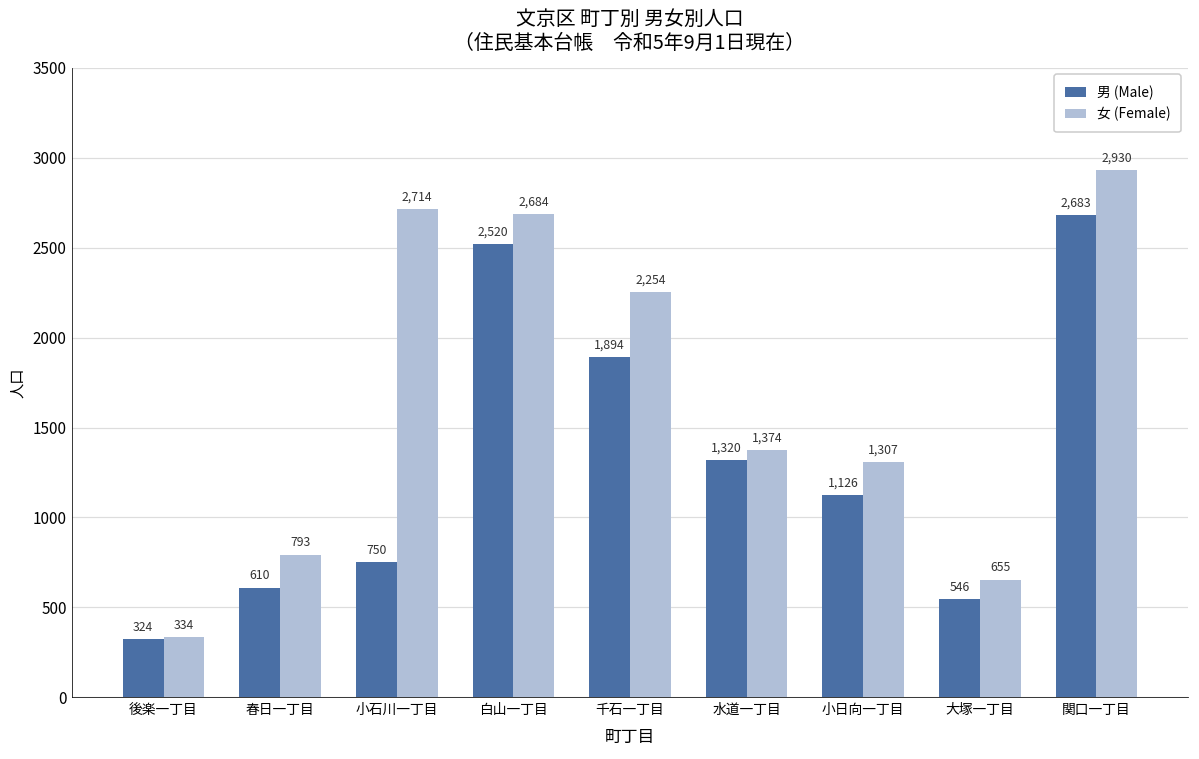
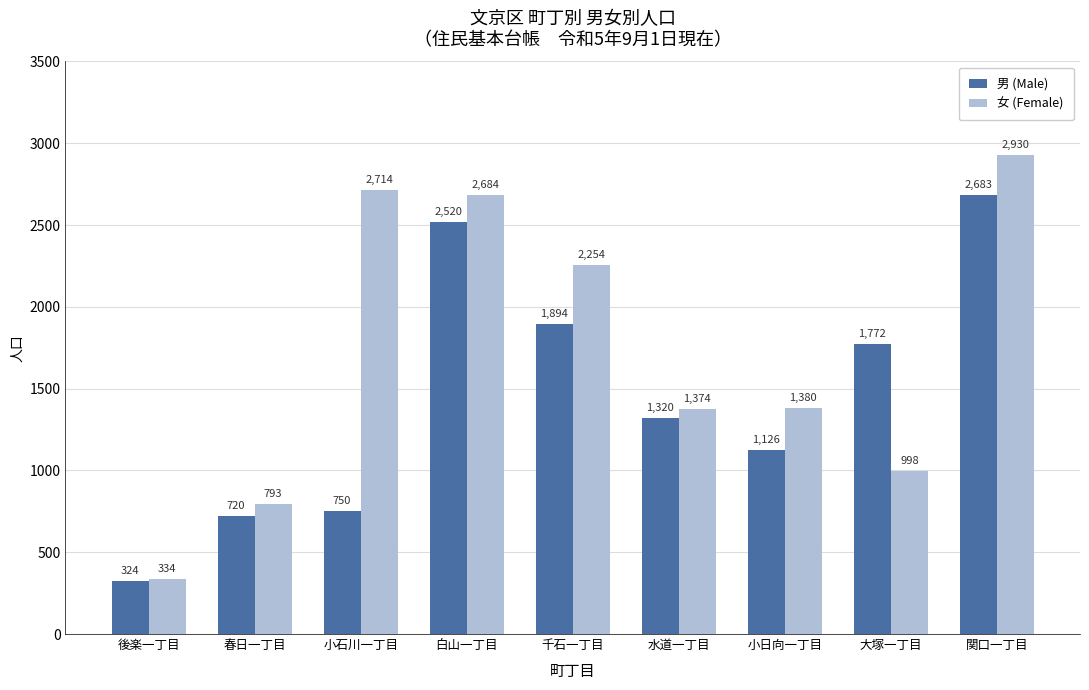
男 (Male), 春日一丁目: 610 -> 720
女 (Female), 小日向一丁目: 1,307 -> 1,380
男 (Male), 大塚一丁目: 546 -> 1,772
女 (Female), 大塚一丁目: 655 -> 998
